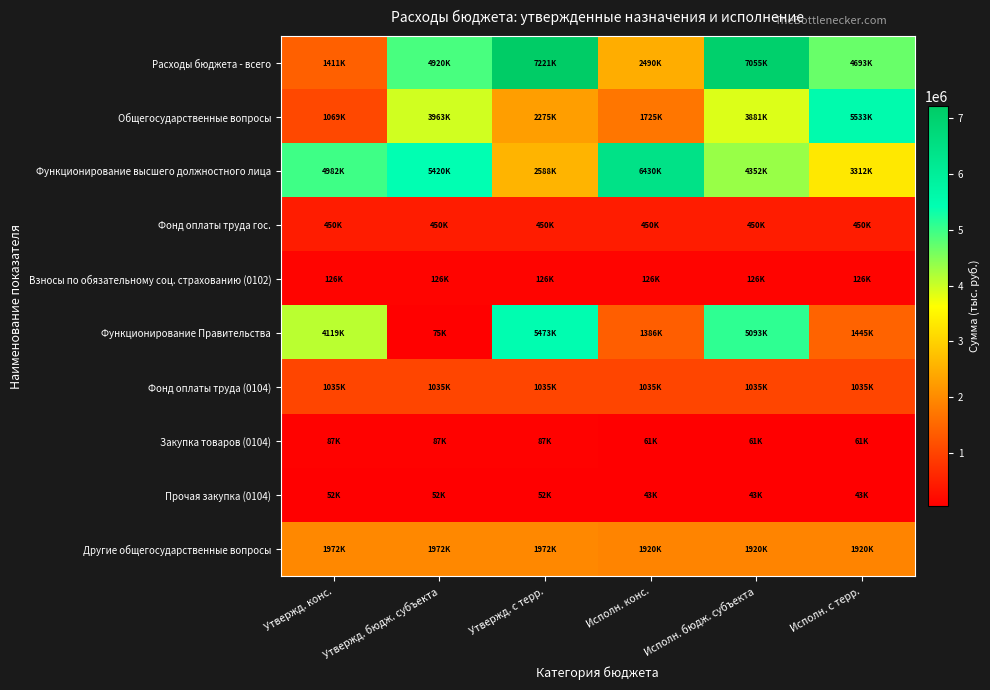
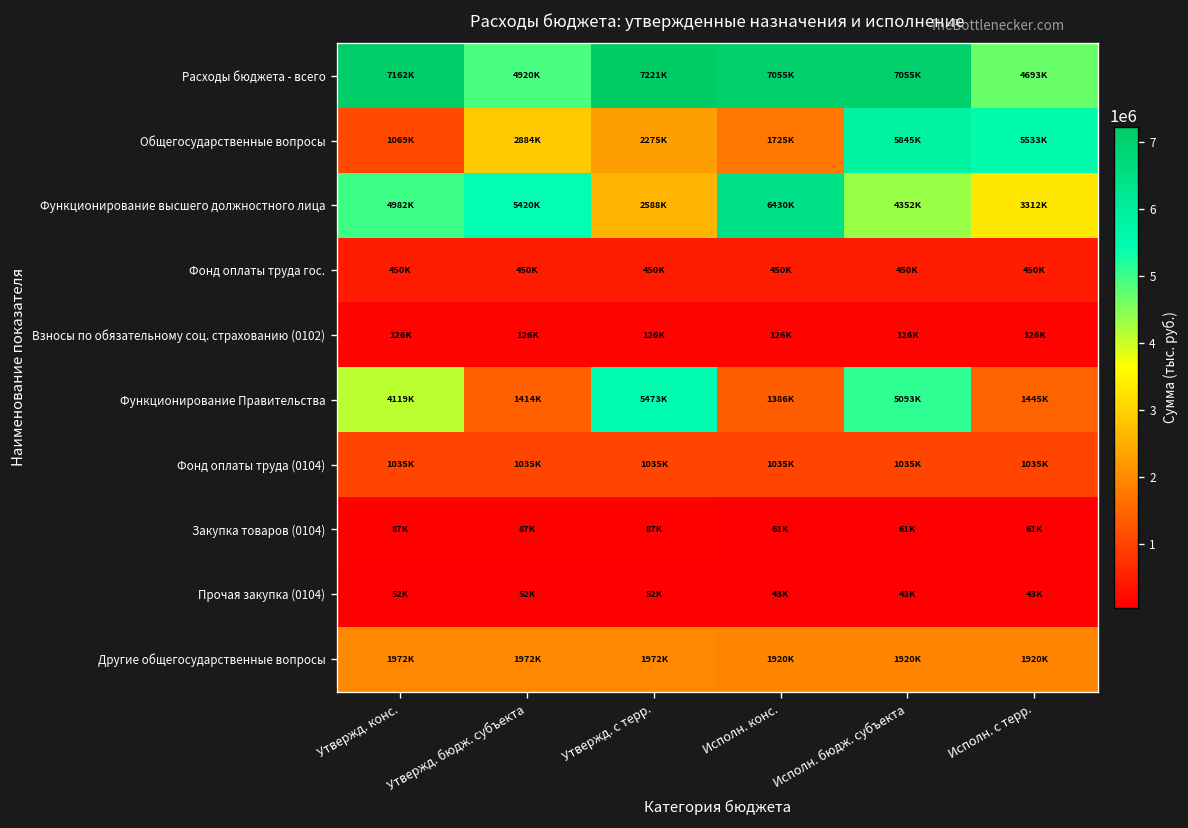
Расходы бюджета - всего, Утвержд. конс.: 1411K -> 7162K
Расходы бюджета - всего, Исполн. конс.: 2490K -> 7055K
Общегосударственные вопросы, Утвержд. бюдж. субъекта: 3963K -> 2884K
Общегосударственные вопросы, Исполн. бюдж. субъекта: 3881K -> 5845K
Функционирование Правительства, Утвержд. бюдж. субъекта: 75K -> 1414K
